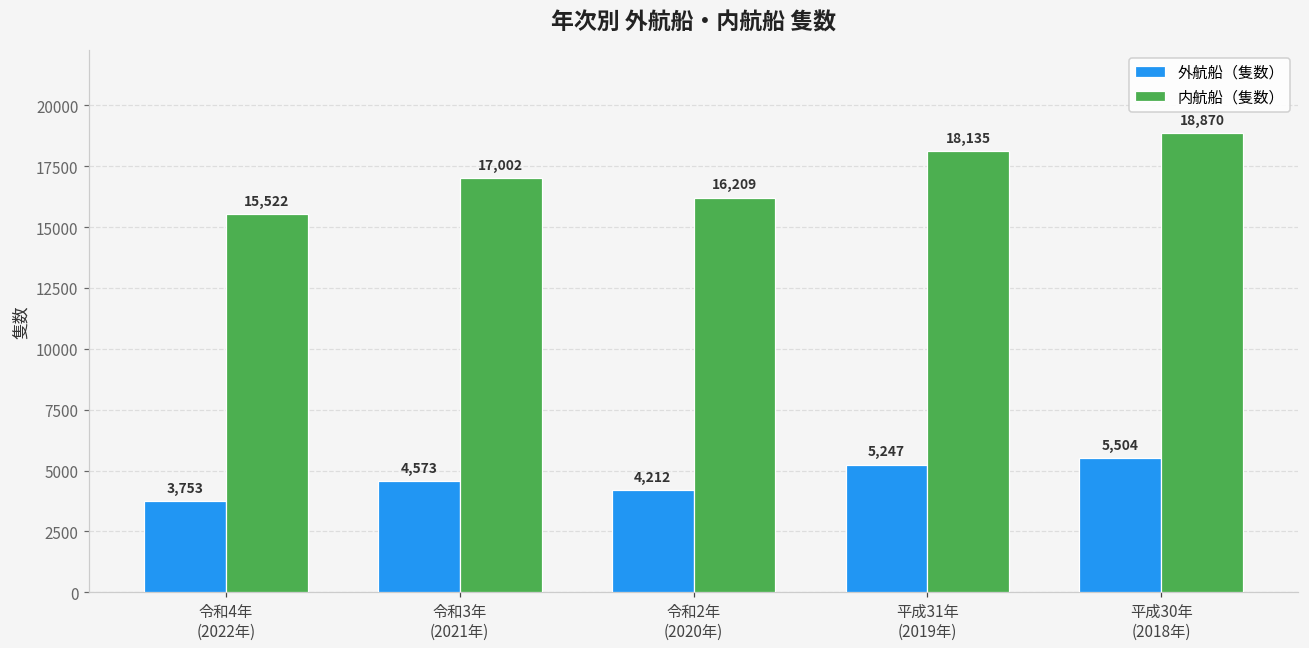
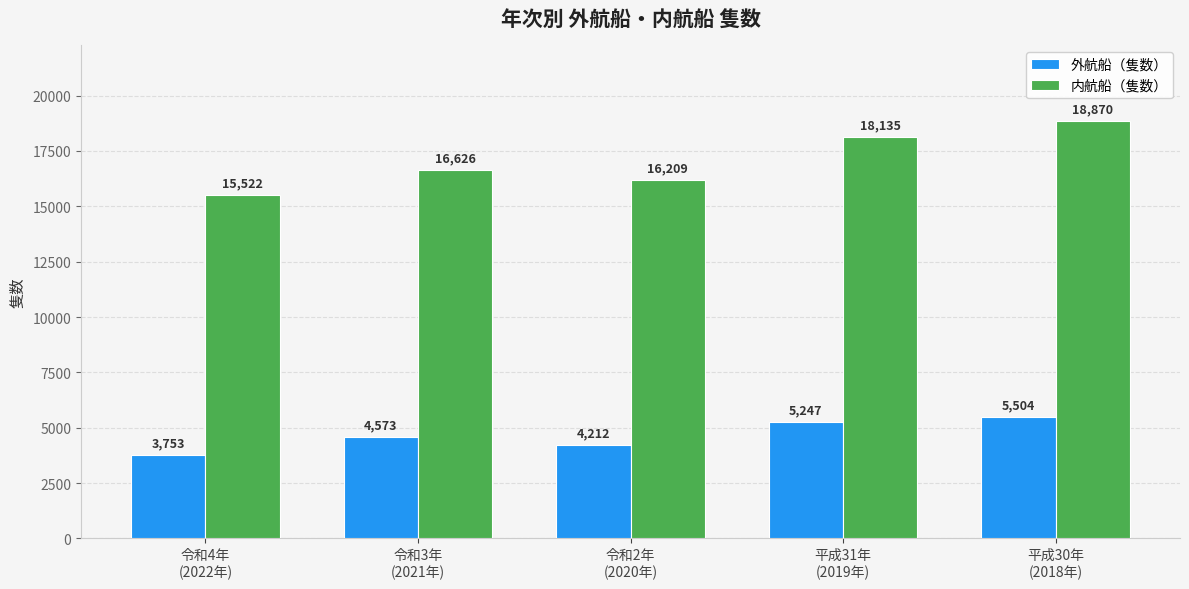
内航船（隻数）, 令和3年 (2021年): 17,002 -> 16,626
